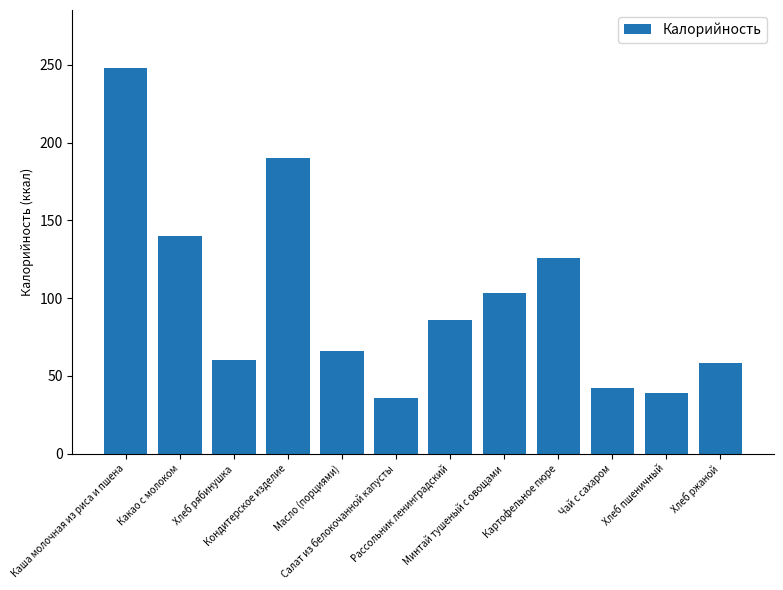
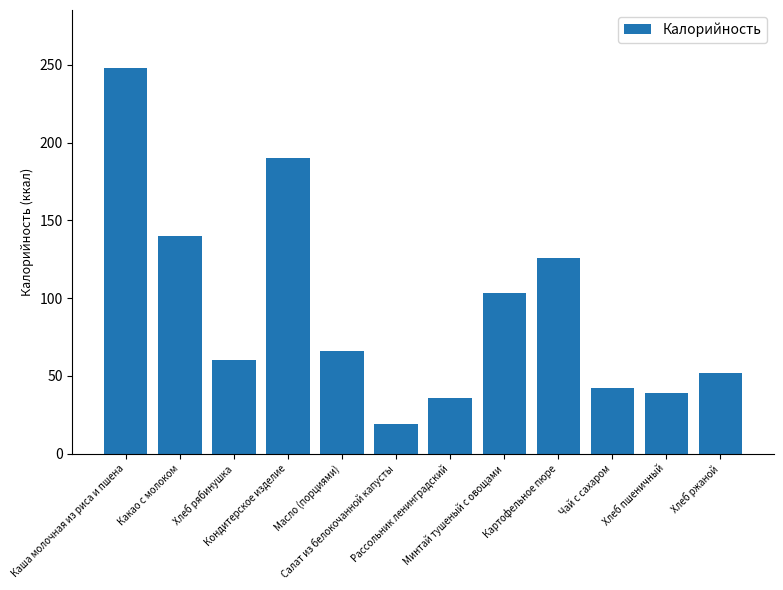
Салат из белокочанной капусты: 36 -> 19
Рассольник ленинградский: 86 -> 36
Хлеб ржаной: 58 -> 52
